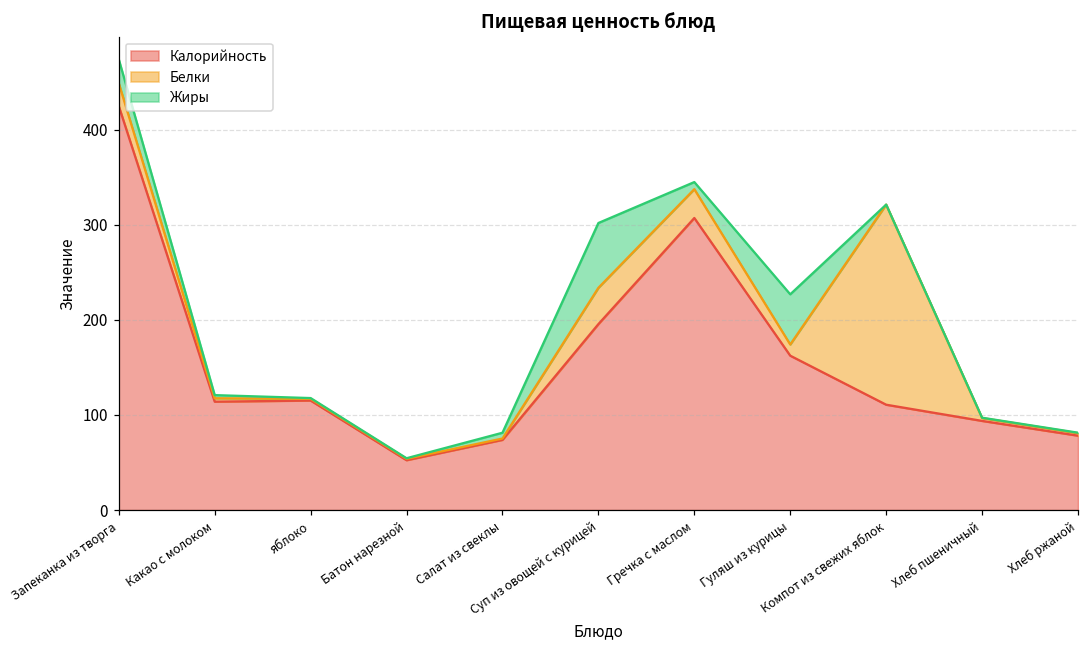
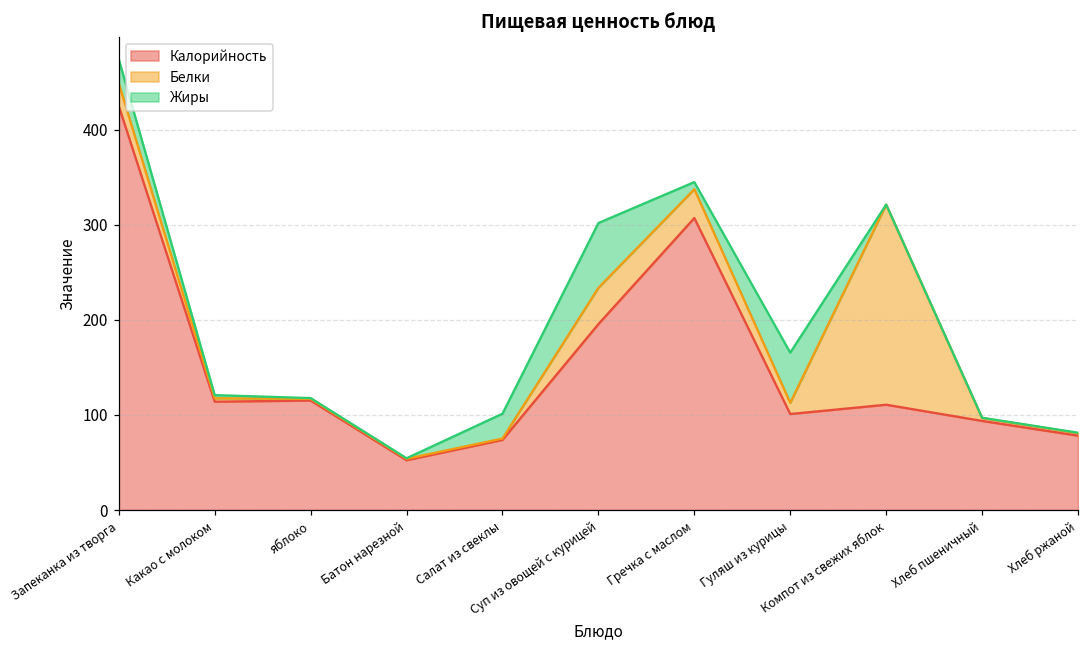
Жиры, Салат из свеклы: 10 -> 30
Калорийность, Гуляш из курицы: 160 -> 100
